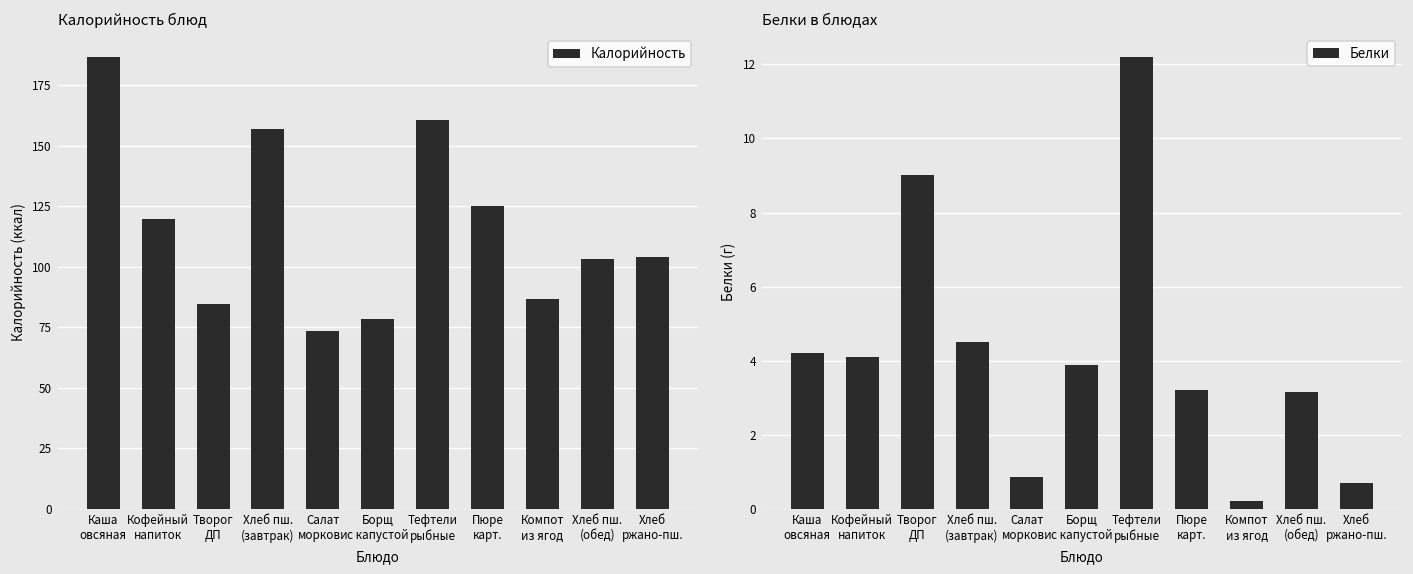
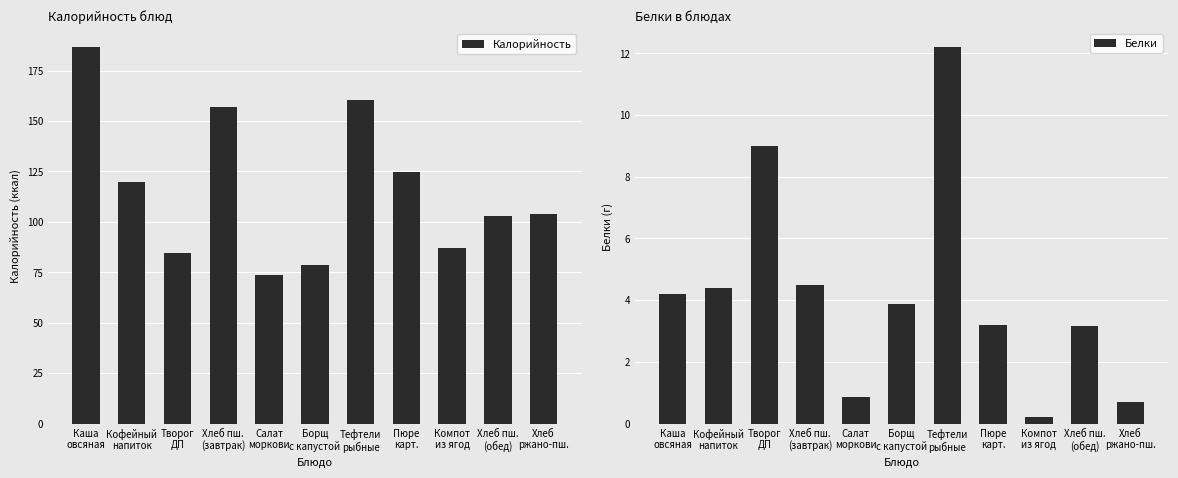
Белки в блюдах, Кофейный напиток: 4.1 -> 4.4
